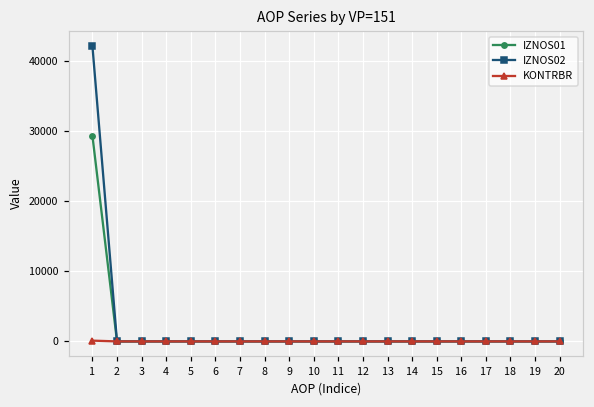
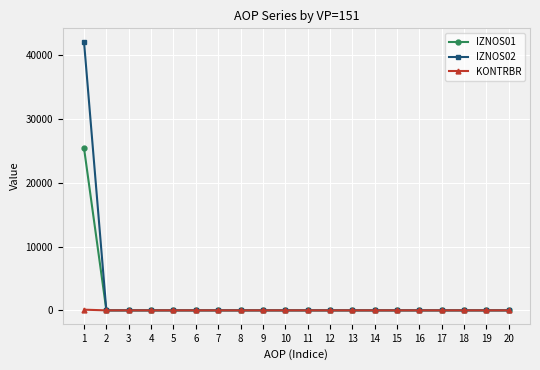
IZNOS01, 1: 29000 -> 25000
